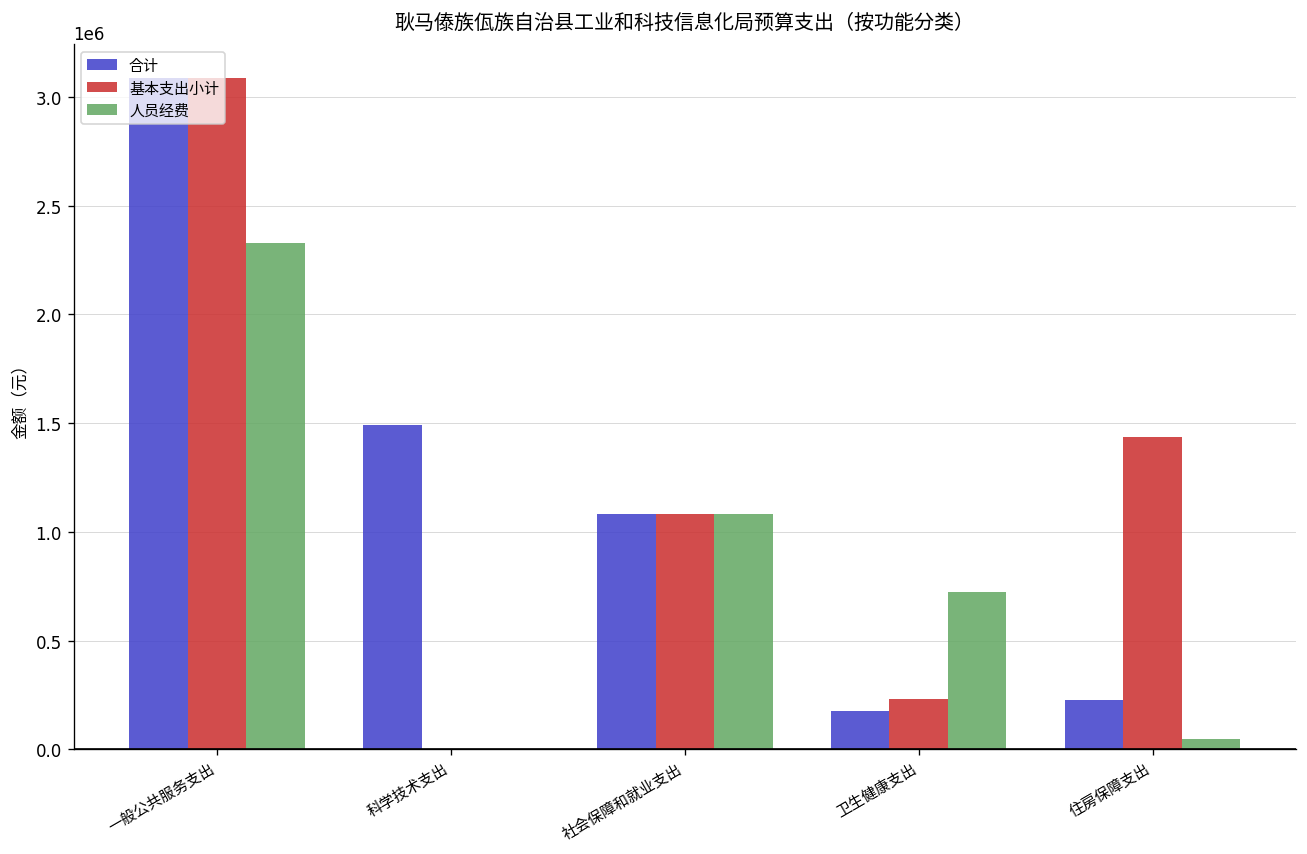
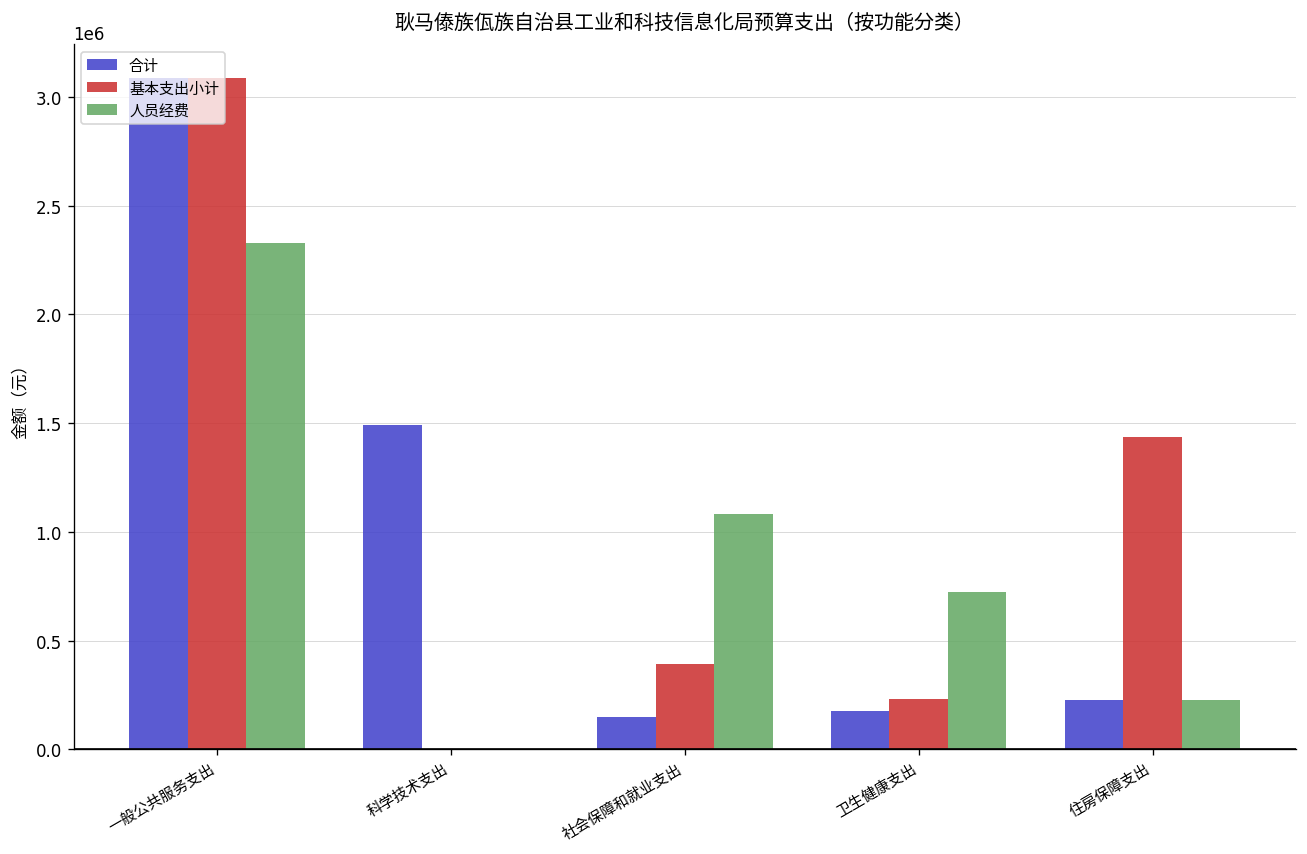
合计, 社会保障和就业支出: 1080000 -> 150000
基本支出小计, 社会保障和就业支出: 1080000 -> 390000
人员经费, 住房保障支出: 50000 -> 230000
